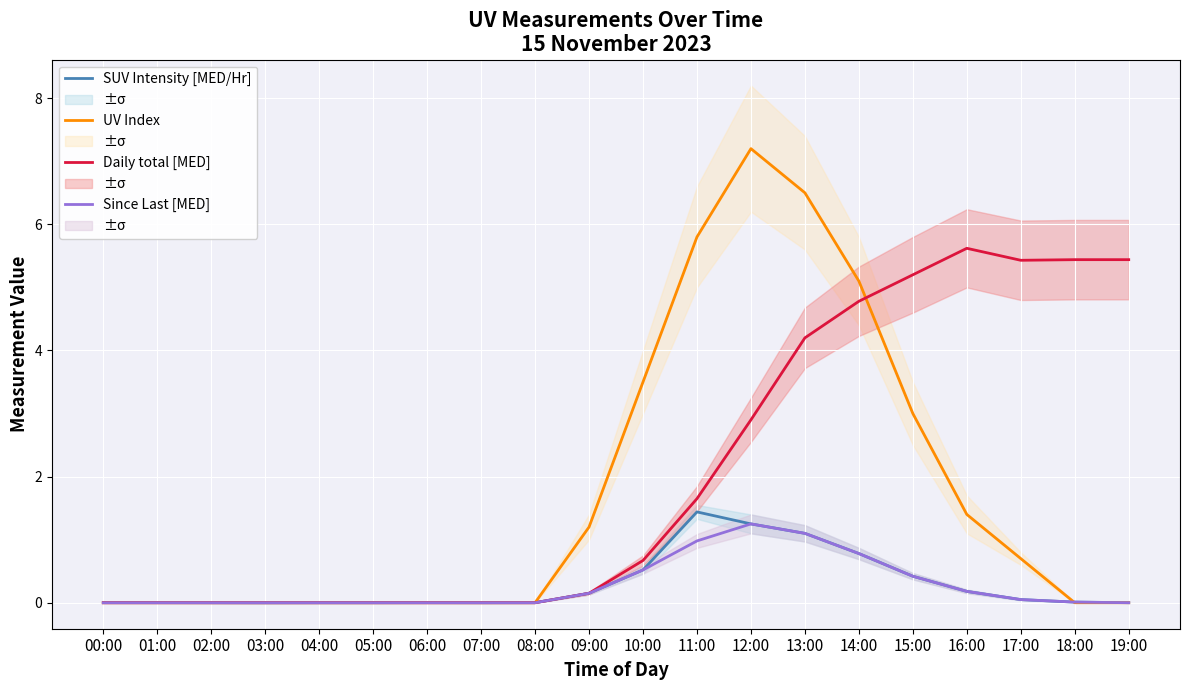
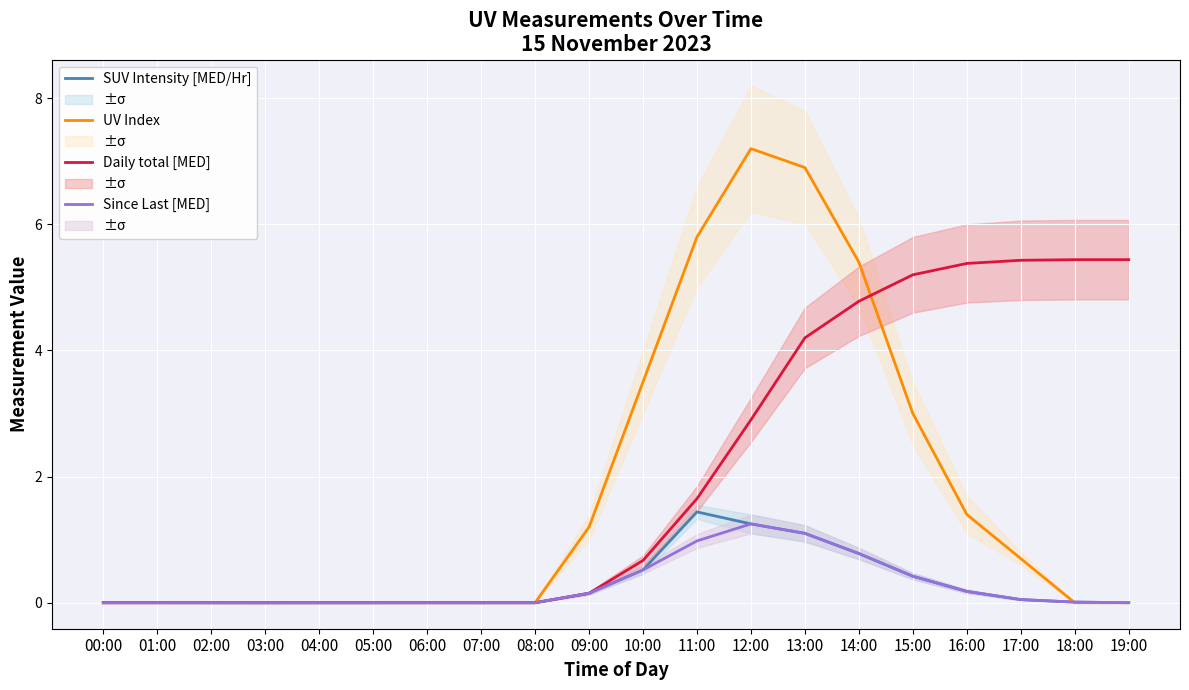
UV Index, 13:00: 6.5 -> 6.9
UV Index, 14:00: 5.1 -> 5.4
Daily total [MED], 16:00: 5.6 -> 5.4
